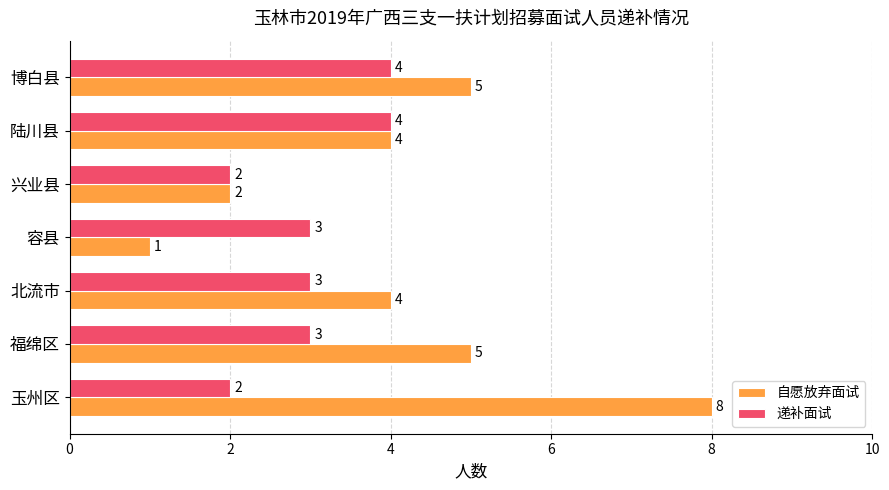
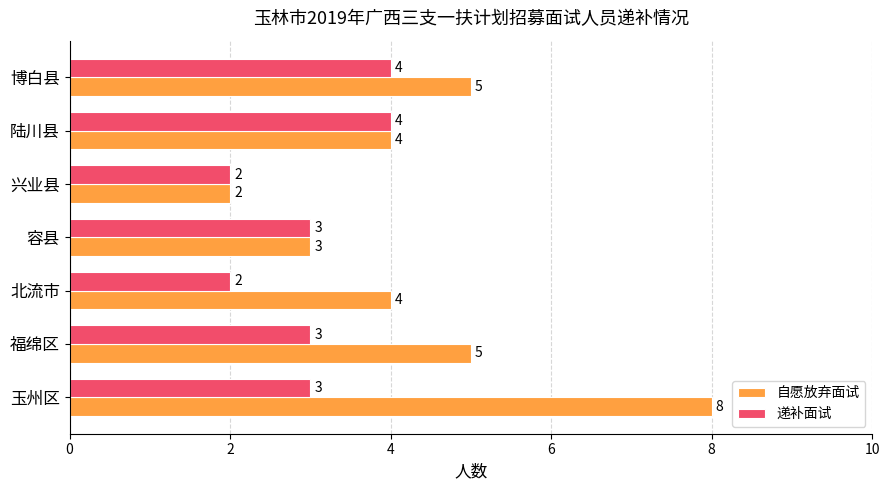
自愿放弃面试, 容县: 1 -> 3
递补面试, 北流市: 3 -> 2
递补面试, 玉州区: 2 -> 3
